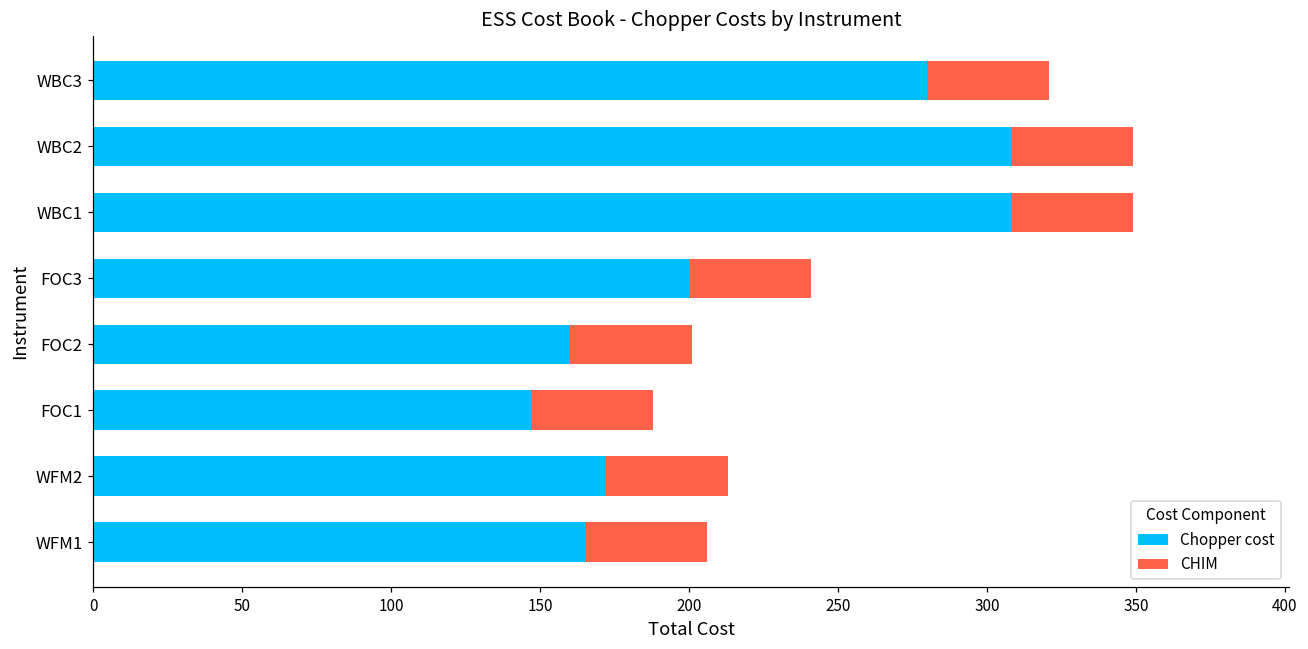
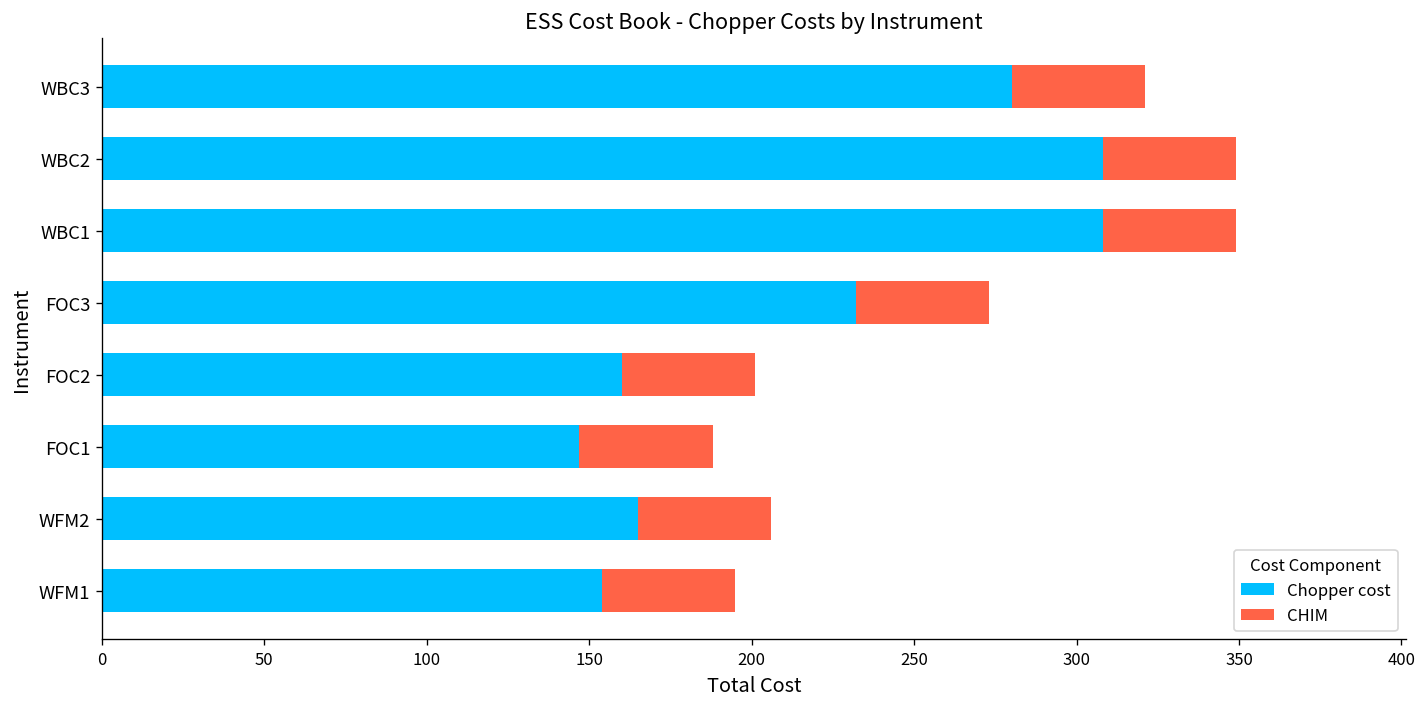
Chopper cost, FOC3: 200 -> 232
Chopper cost, WFM2: 172 -> 165
Chopper cost, WFM1: 165 -> 154
